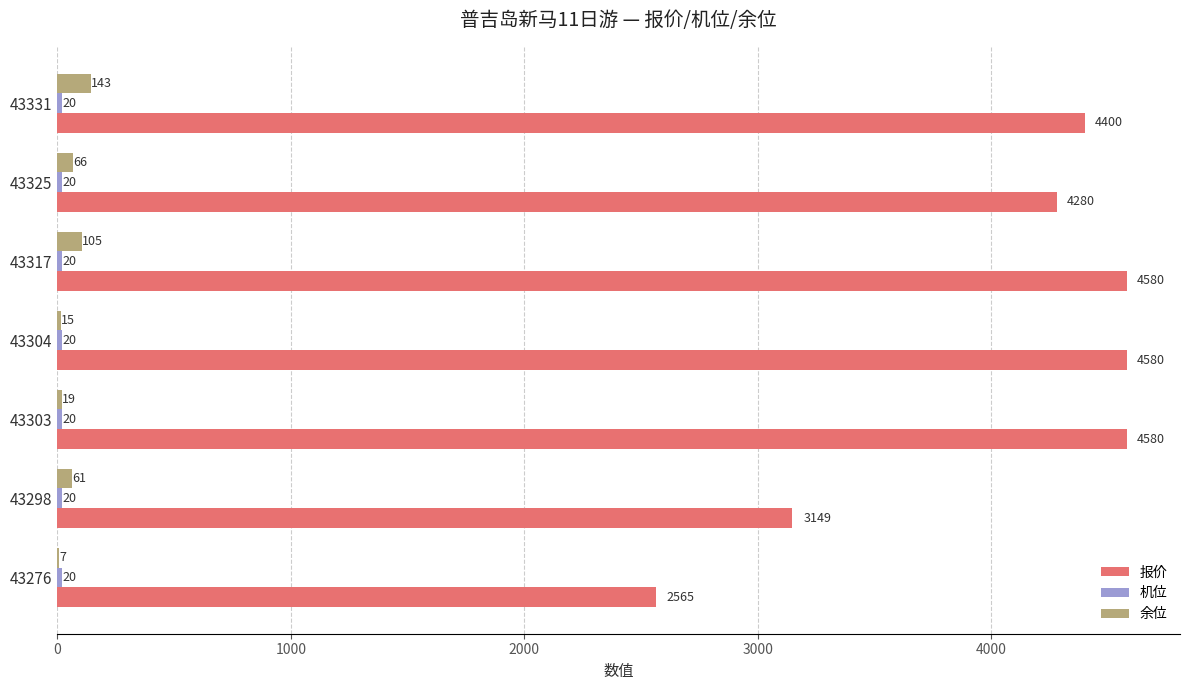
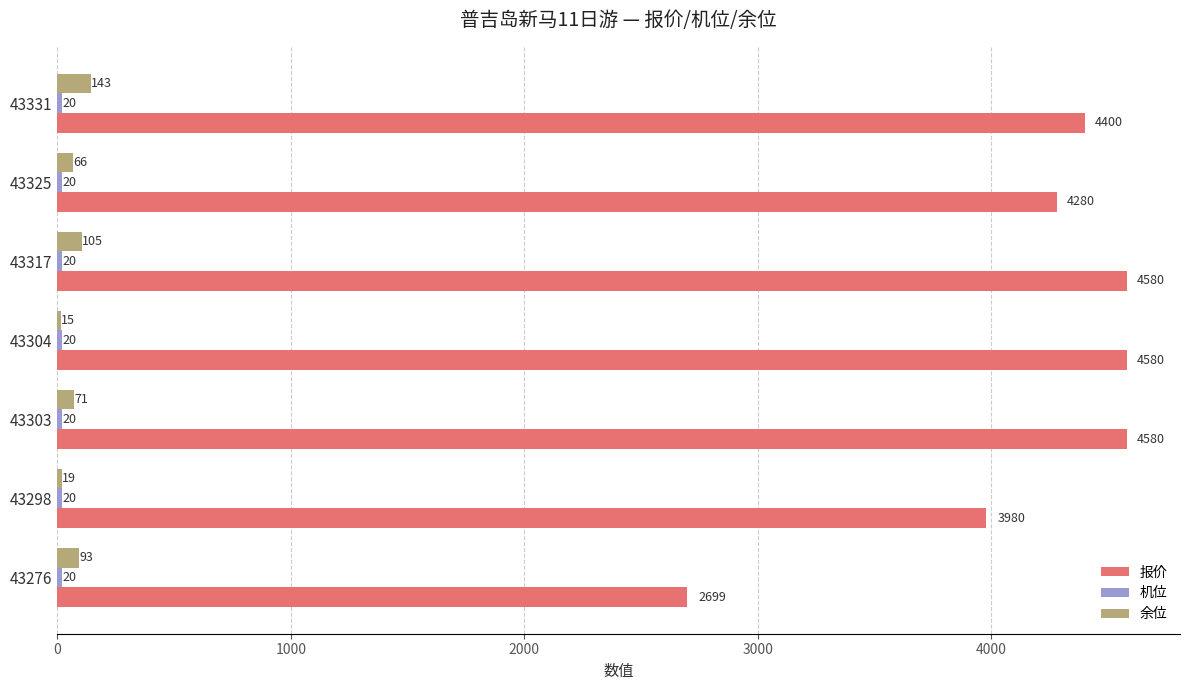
余位, 43303: 19 -> 71
余位, 43298: 61 -> 19
报价, 43298: 3149 -> 3980
余位, 43276: 7 -> 93
报价, 43276: 2565 -> 2699
